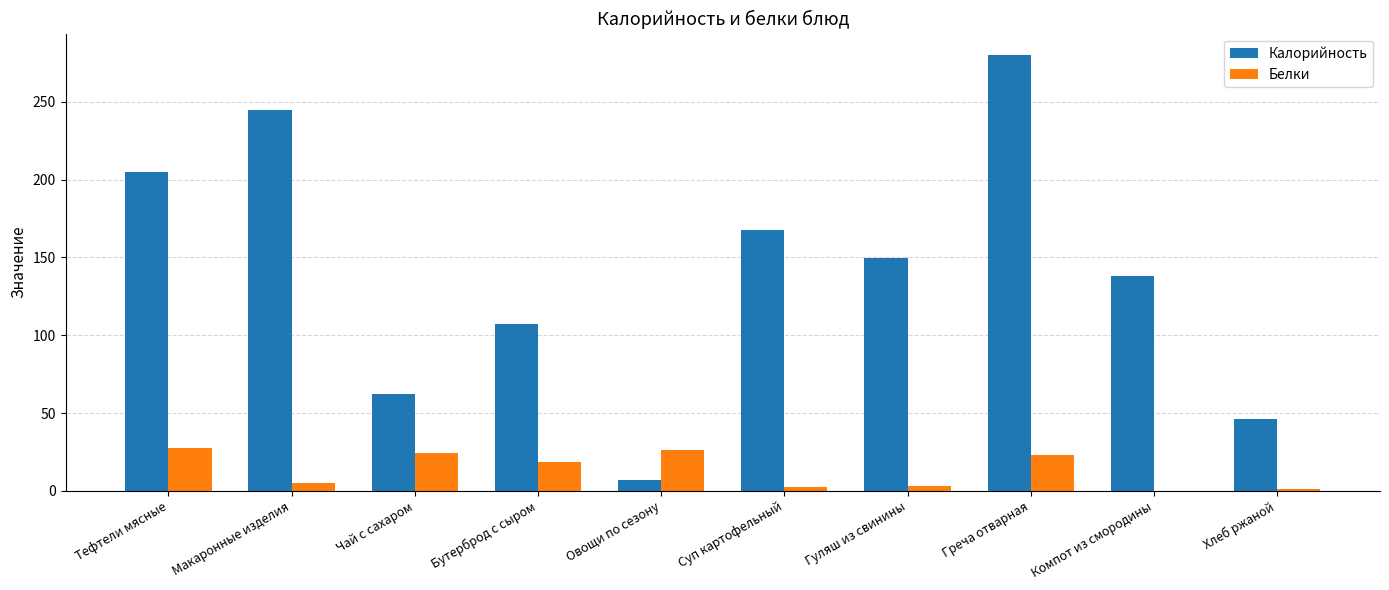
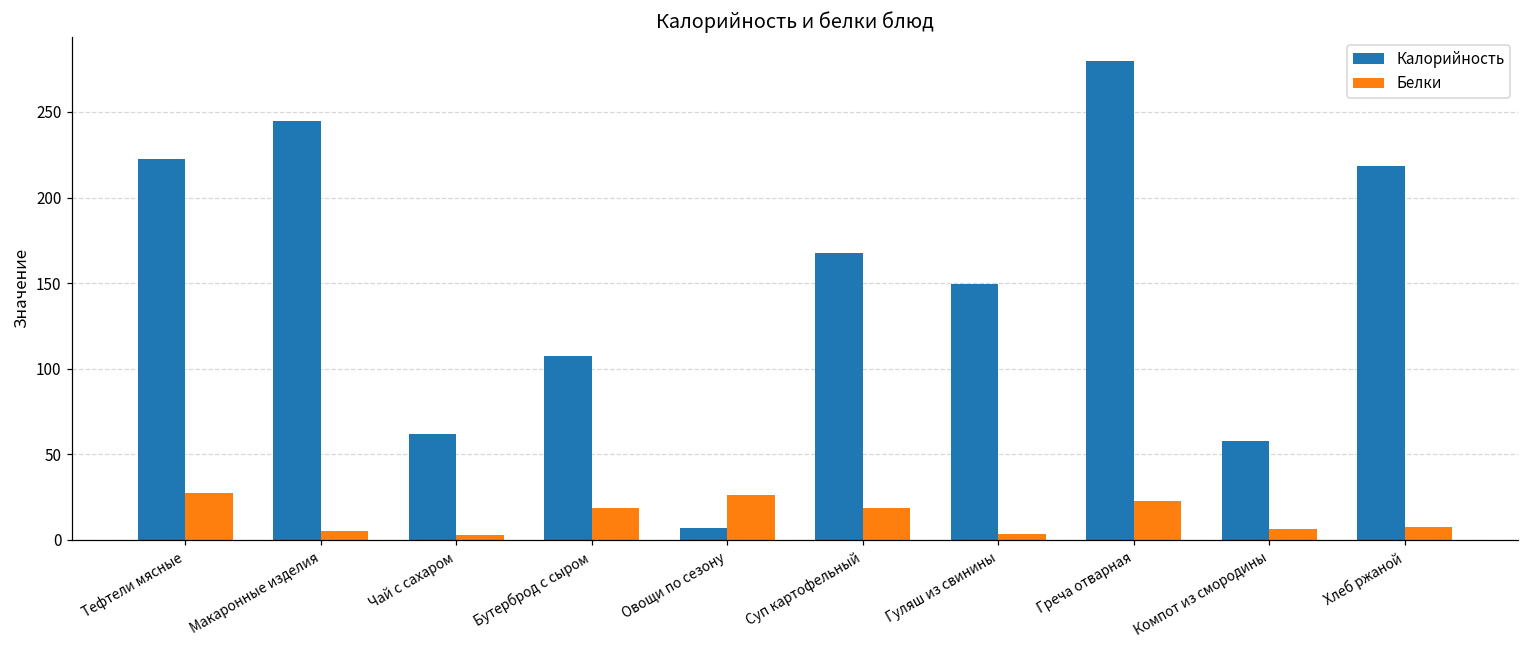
Калорийность, Тефтели мясные: 205 -> 223
Белки, Чай с сахаром: 25 -> 3
Белки, Суп картофельный: 3 -> 18
Калорийность, Компот из смородины: 138 -> 58
Белки, Компот из смородины: 0 -> 7
Калорийность, Хлеб ржаной: 46 -> 218
Белки, Хлеб ржаной: 1 -> 8
